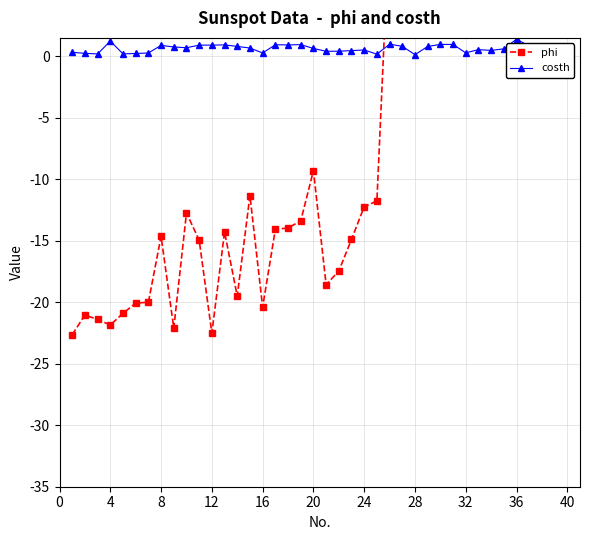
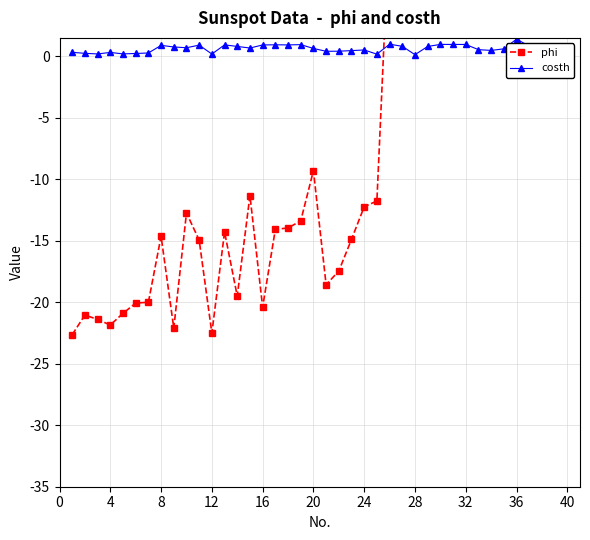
costh, 4: 1.2 -> 0.3
costh, 12: 0.9 -> 0.2
costh, 16: 0.3 -> 0.9
costh, 32: 0.3 -> 1.0
